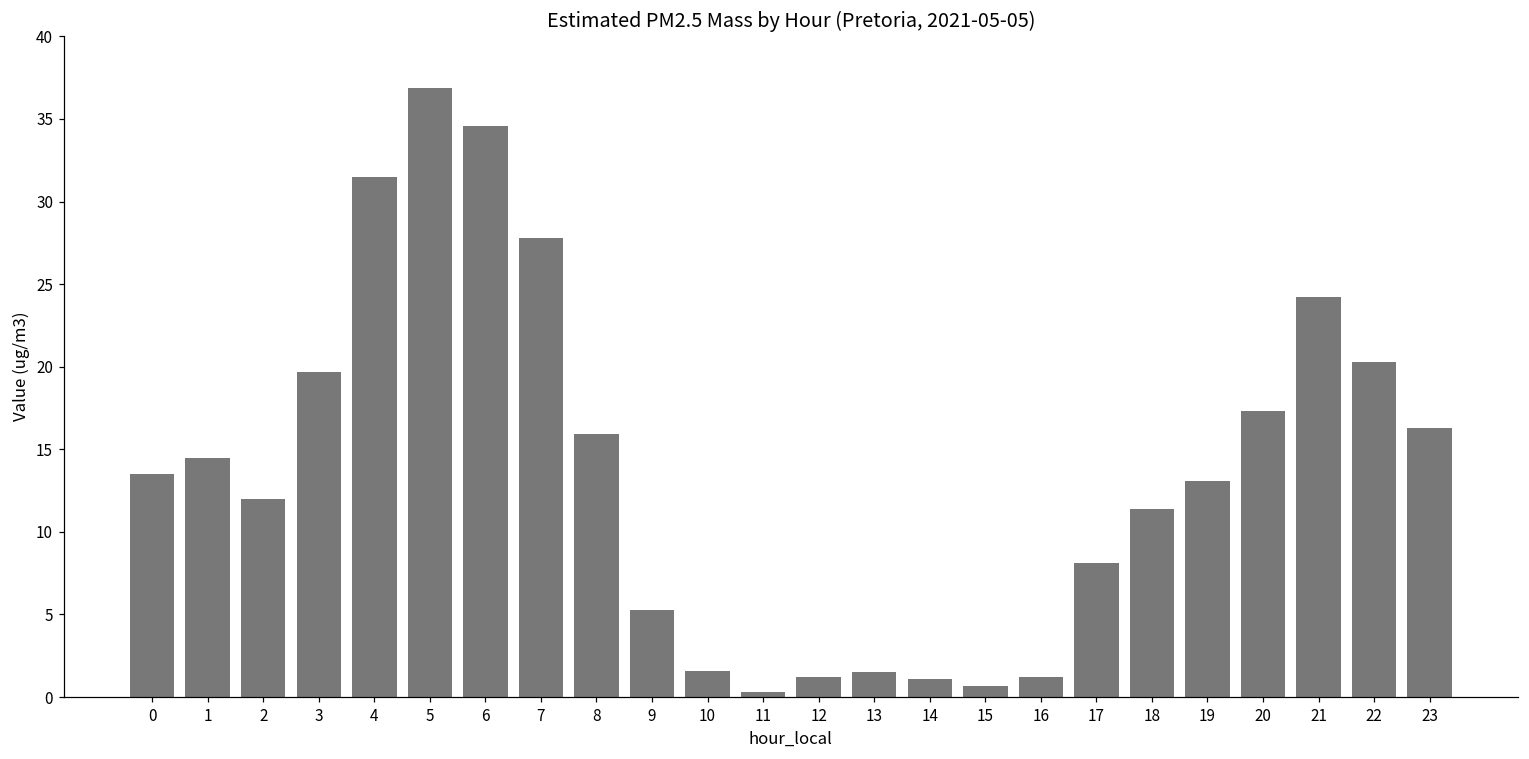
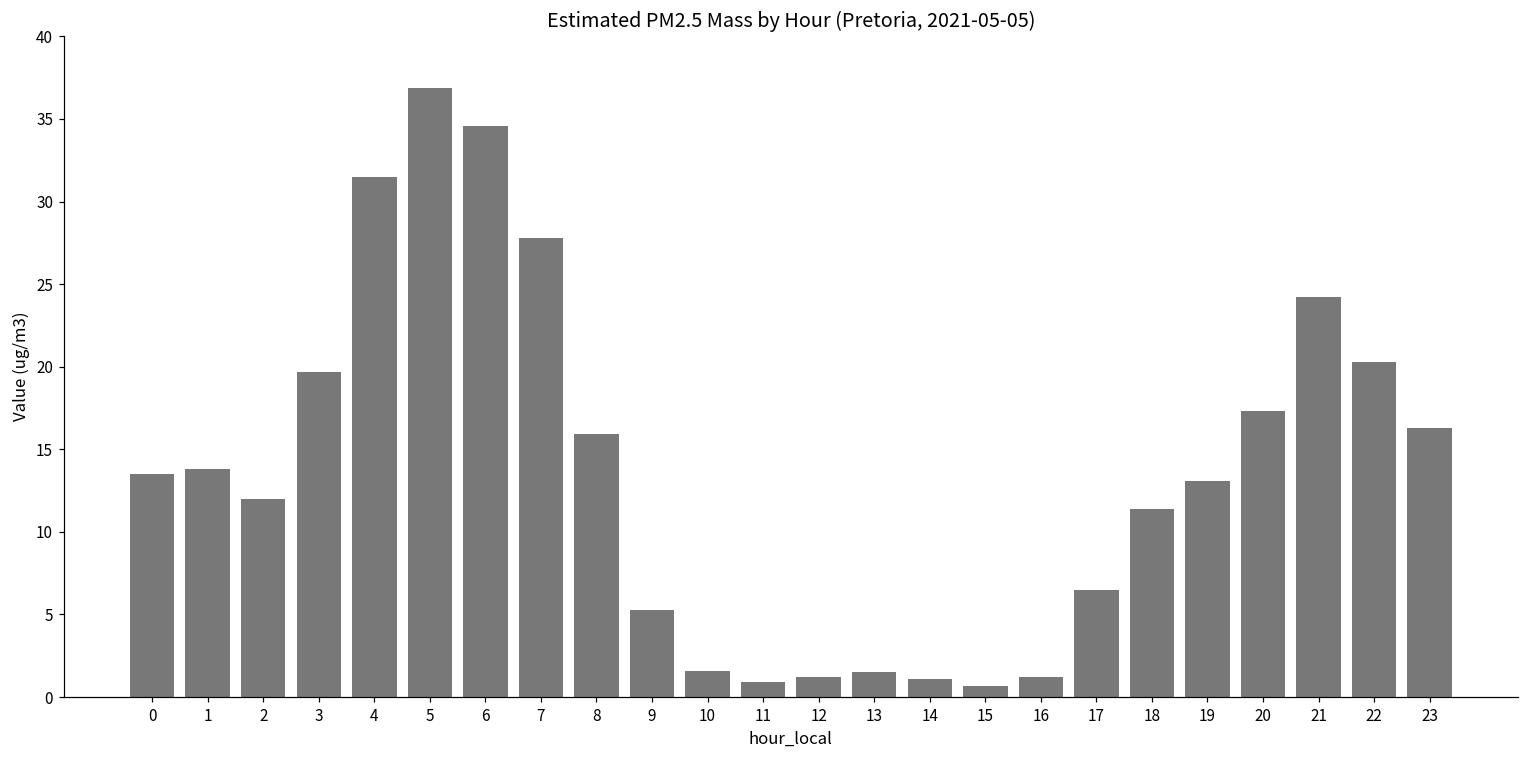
1: 14.5 -> 13.8
11: 0.3 -> 0.9
17: 8.1 -> 6.5
